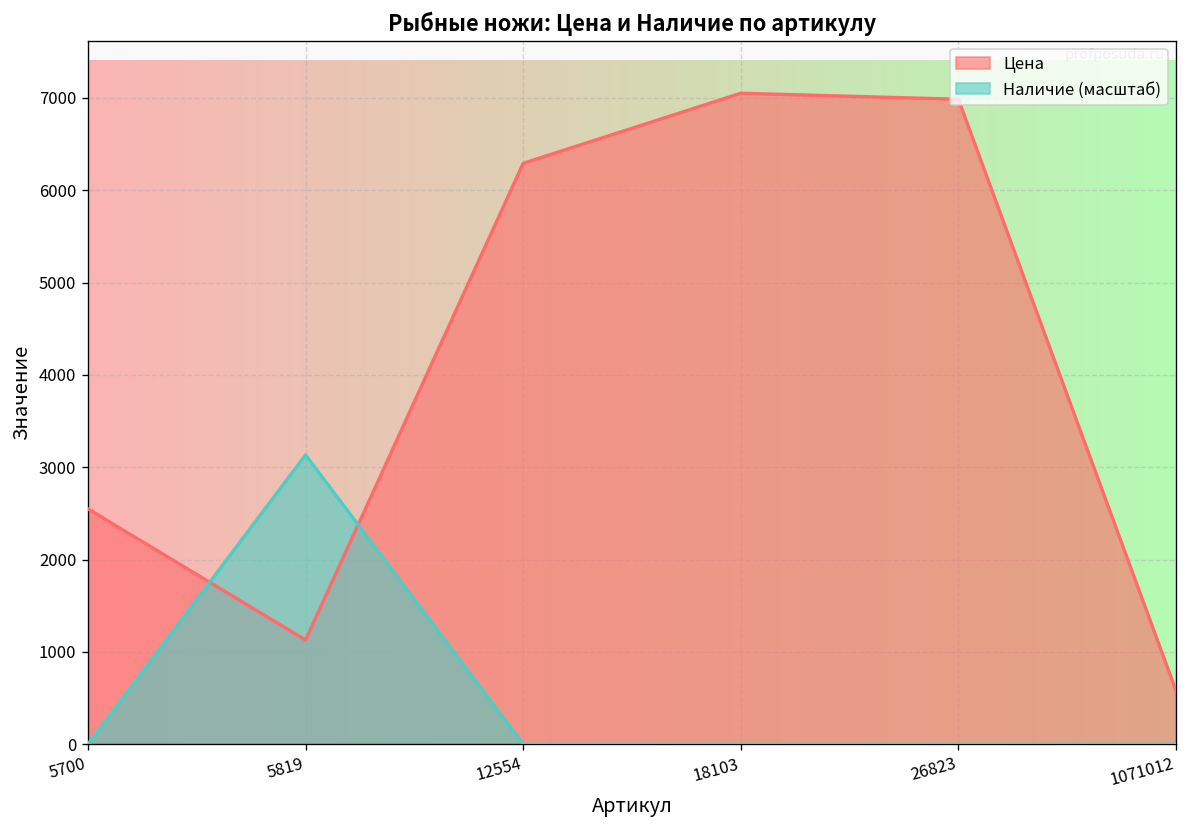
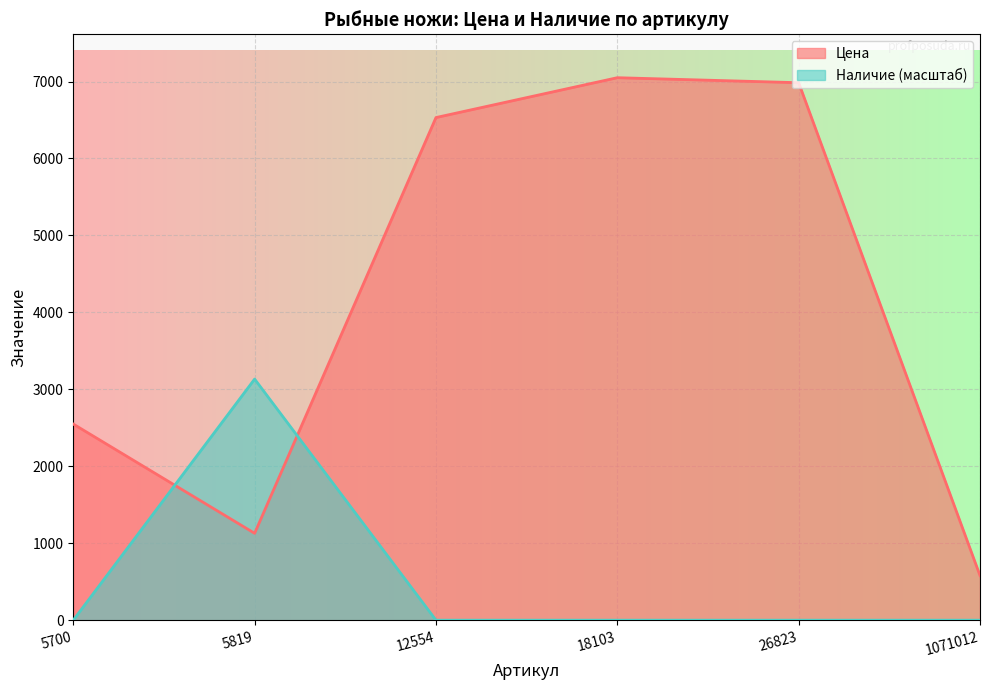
Цена, 12554: 6300 -> 6500
